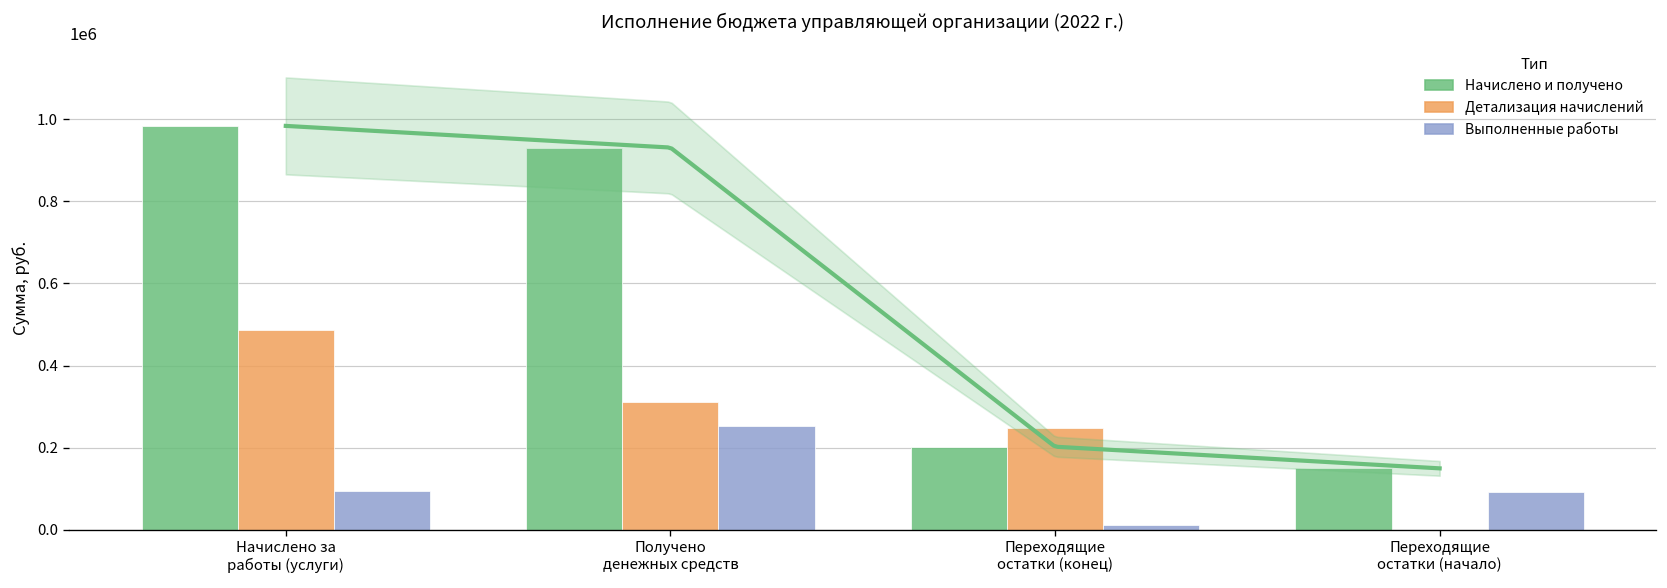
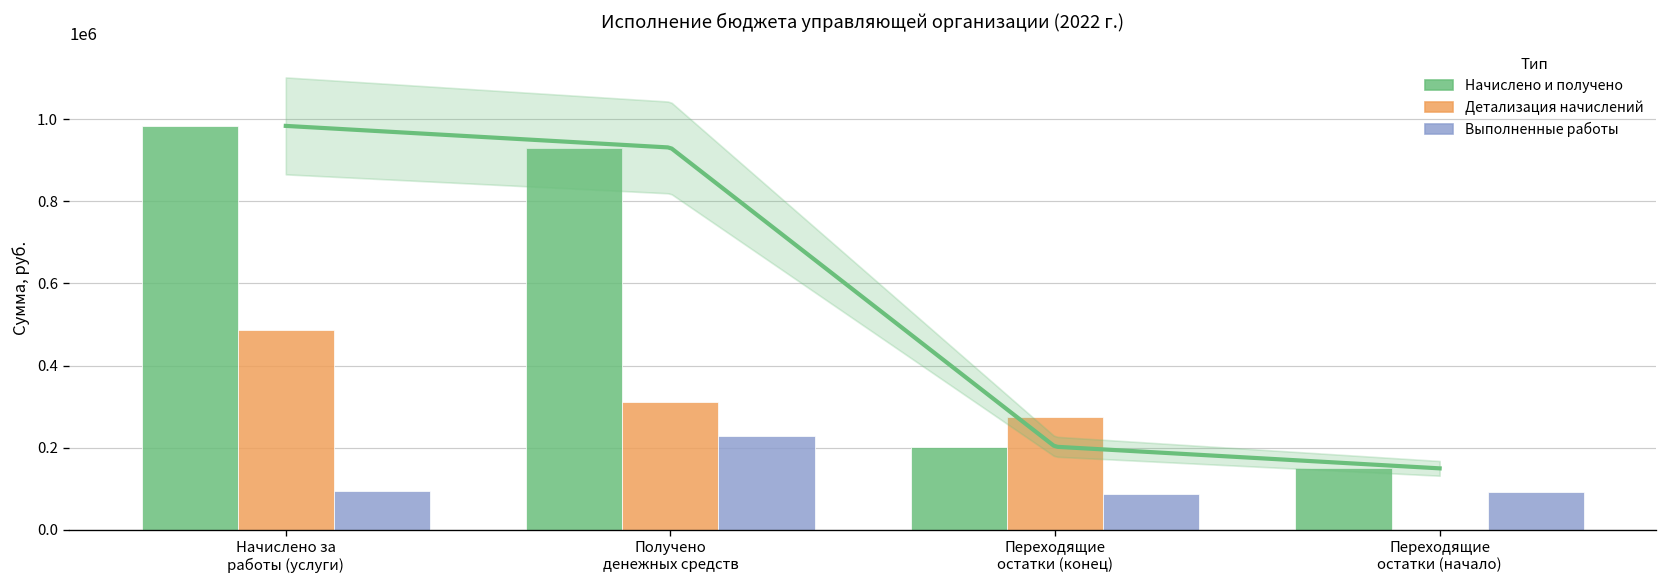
Выполненные работы, Получено денежных средств: 250000 -> 230000
Детализация начислений, Переходящие остатки (конец): 250000 -> 280000
Выполненные работы, Переходящие остатки (конец): 10000 -> 90000
